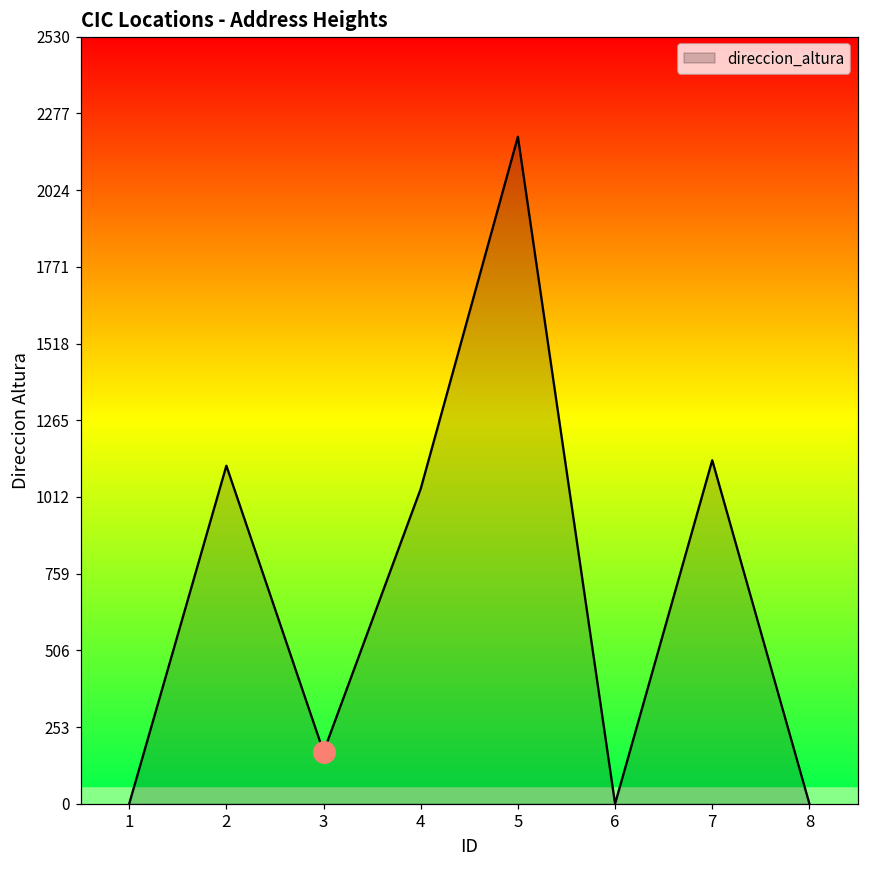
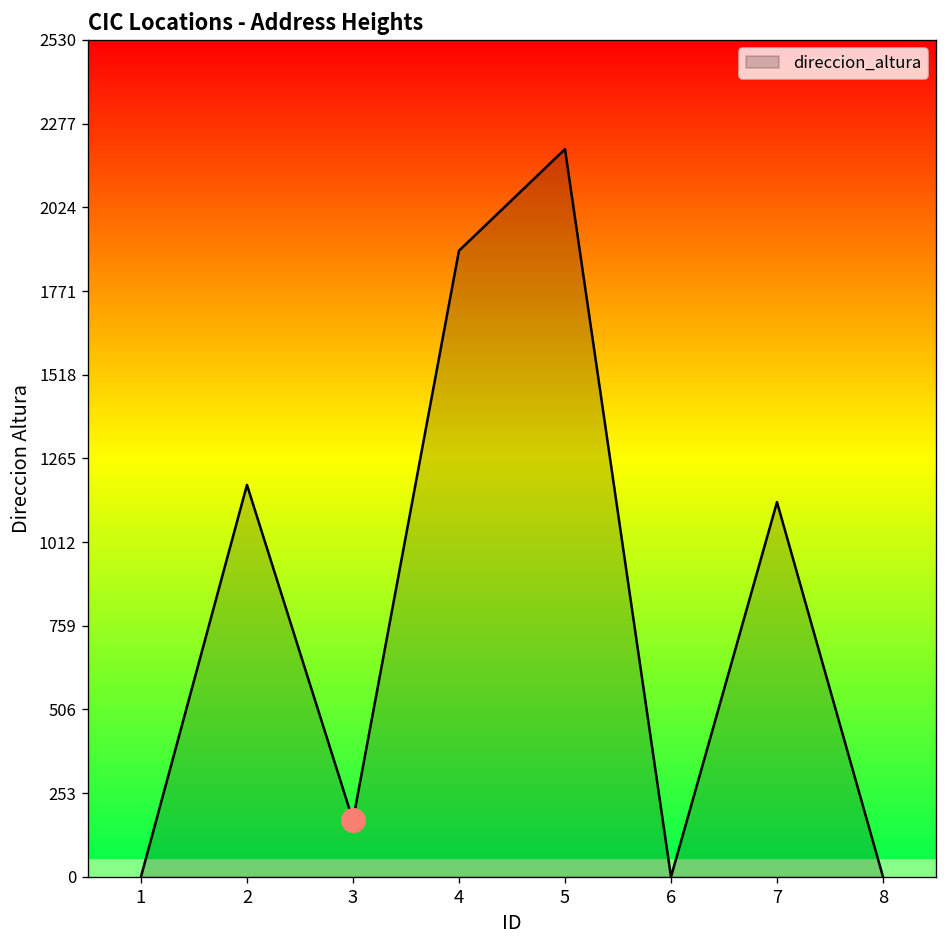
direccion_altura, 2: 1120 -> 1190
direccion_altura, 4: 1040 -> 1890
